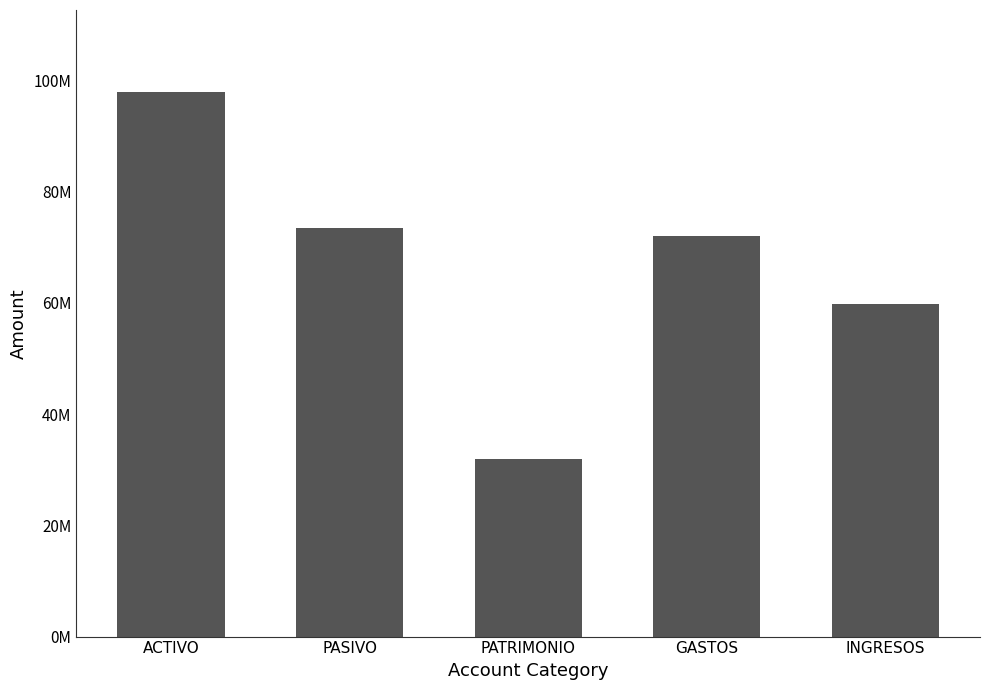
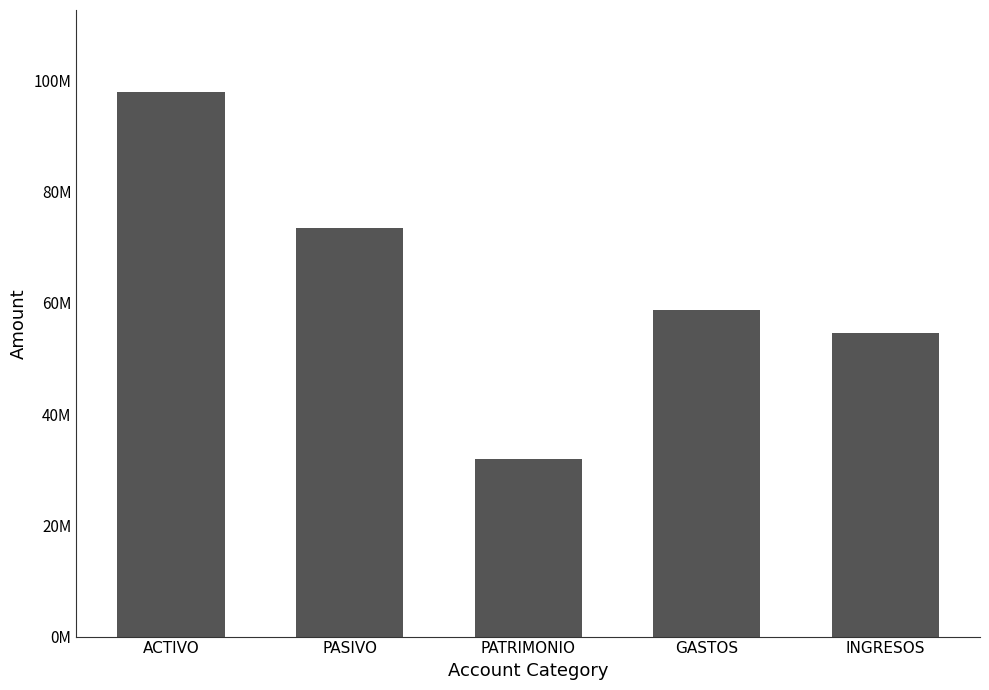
GASTOS: 72000000 -> 59000000
INGRESOS: 60000000 -> 55000000
